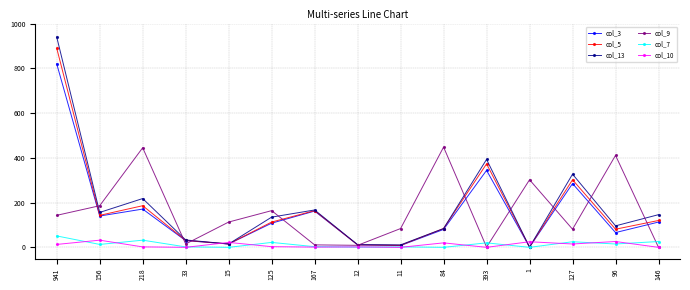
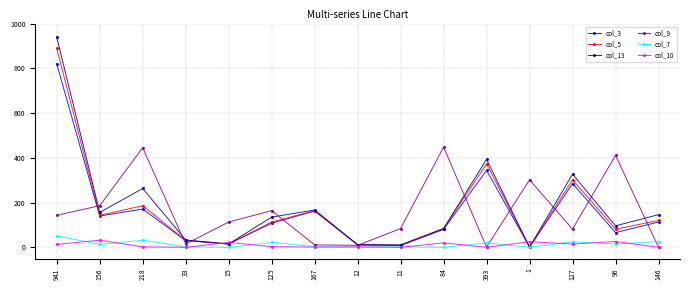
col_13, 218: 220 -> 260
